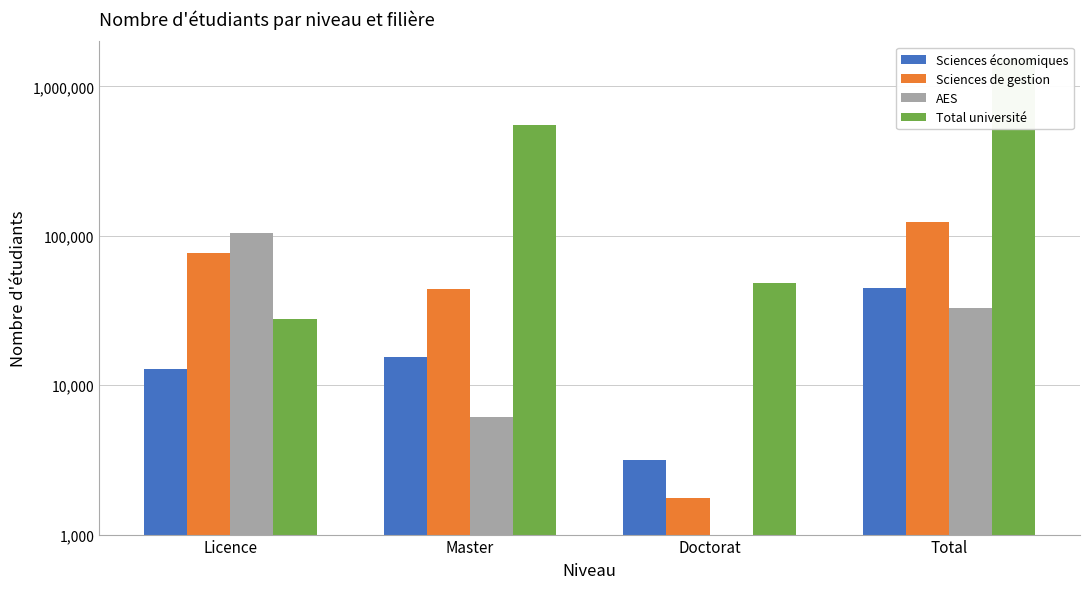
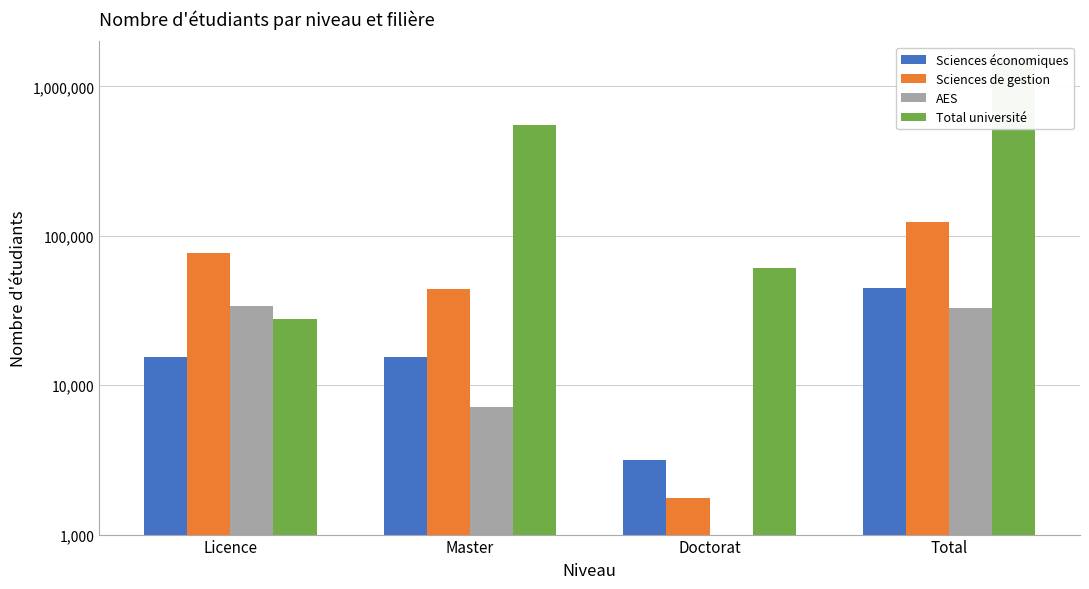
Sciences économiques, Licence: 13,000 -> 15,000
AES, Licence: 100,000 -> 34,000
AES, Master: 6,100 -> 7,000
Total université, Doctorat: 49,000 -> 61,000
